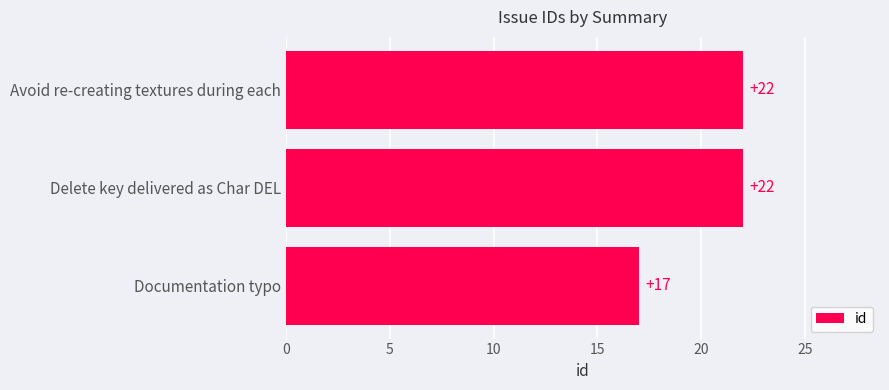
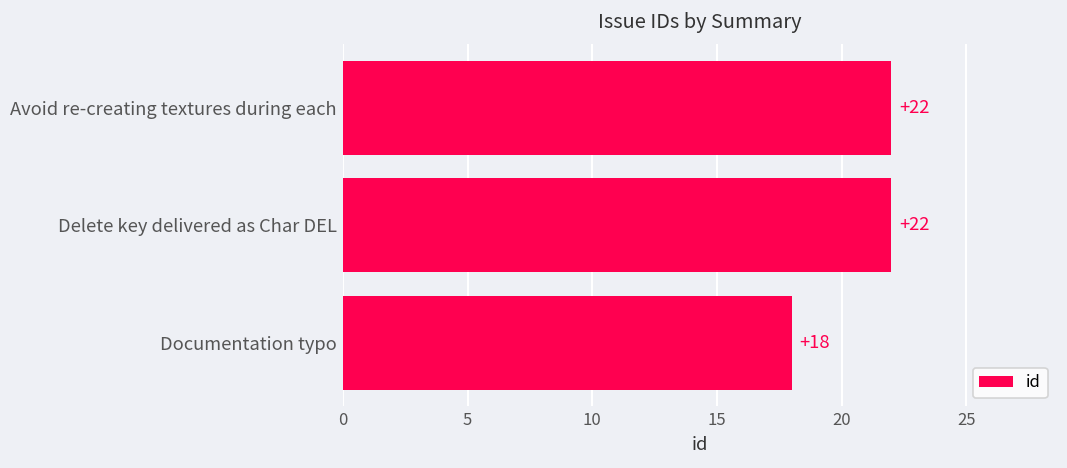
Documentation typo: +17 -> +18
